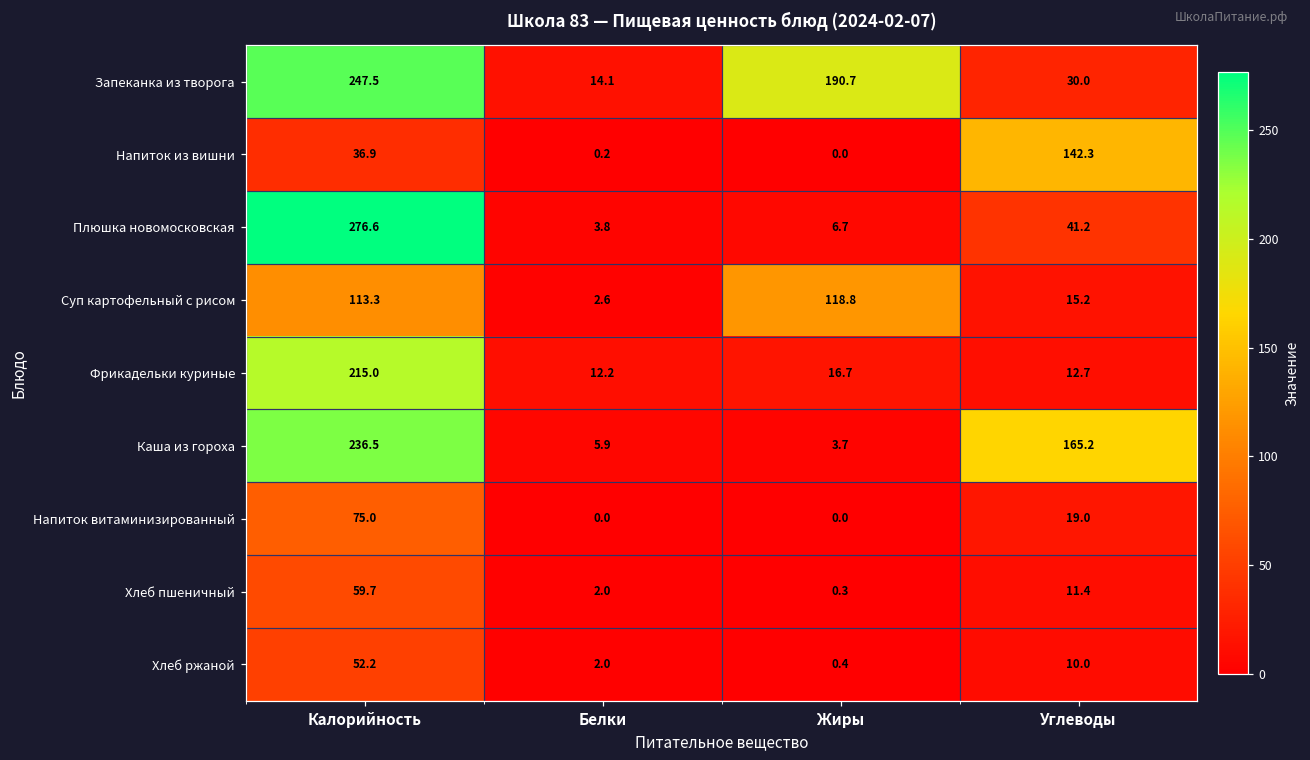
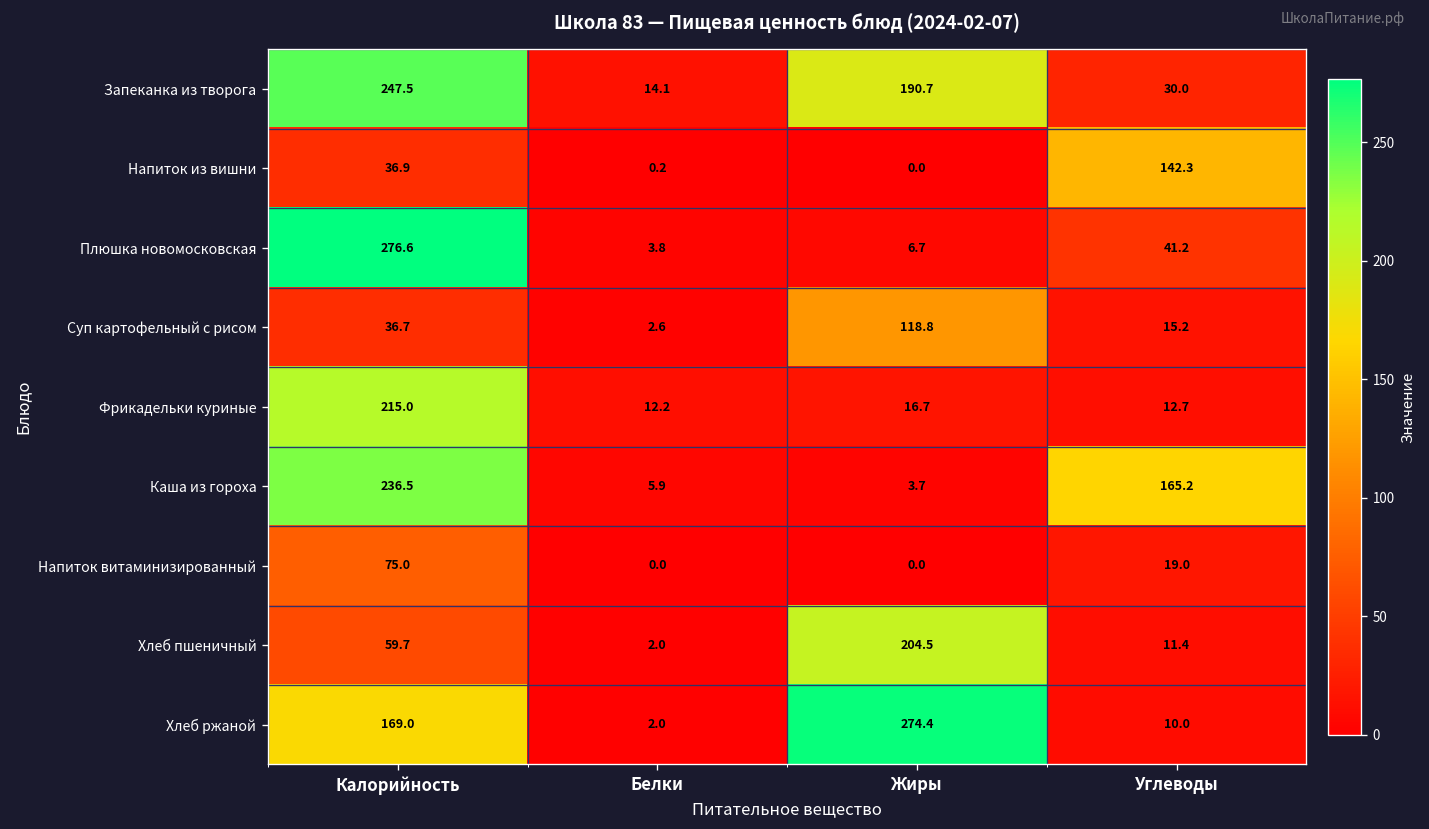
Суп картофельный с рисом, Калорийность: 113.3 -> 36.7
Хлеб пшеничный, Жиры: 0.3 -> 204.5
Хлеб ржаной, Калорийность: 52.2 -> 169.0
Хлеб ржаной, Жиры: 0.4 -> 274.4
